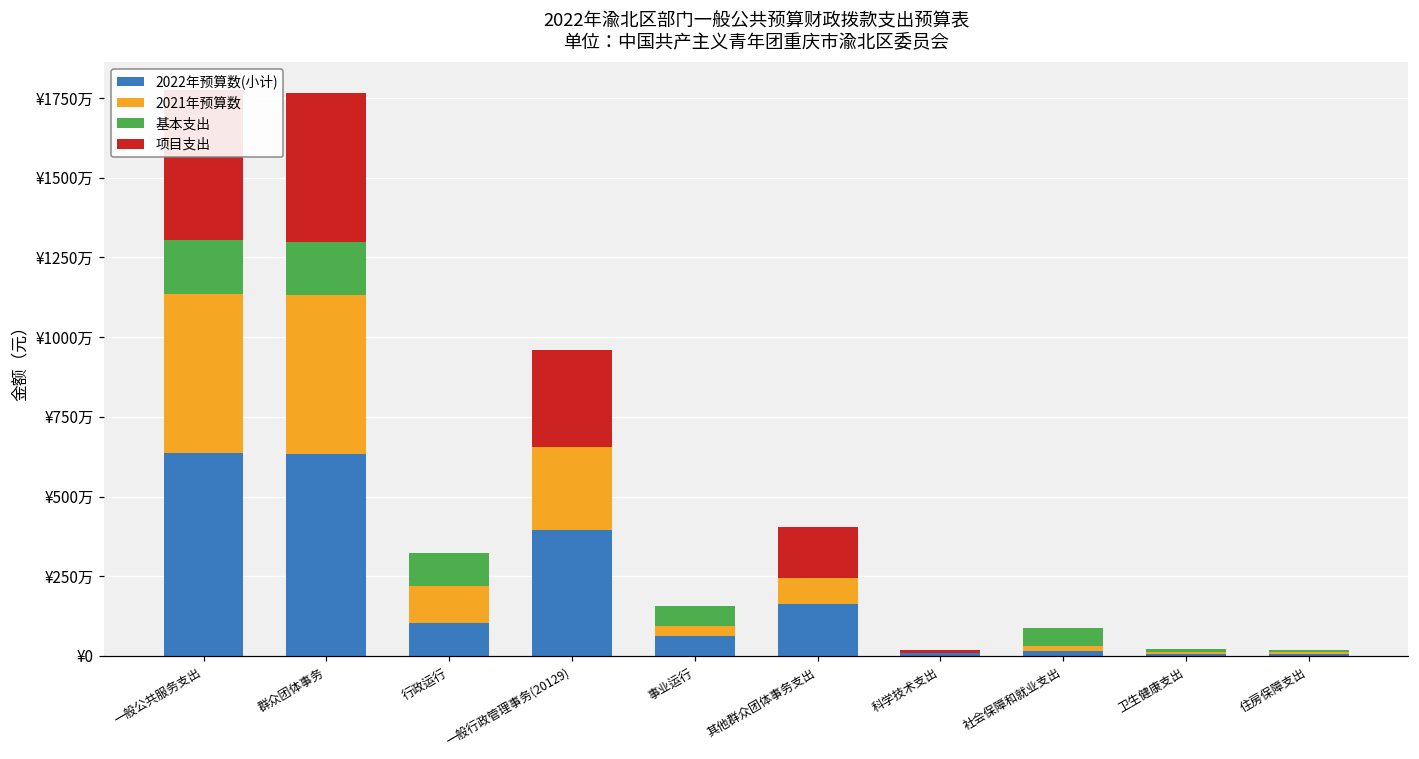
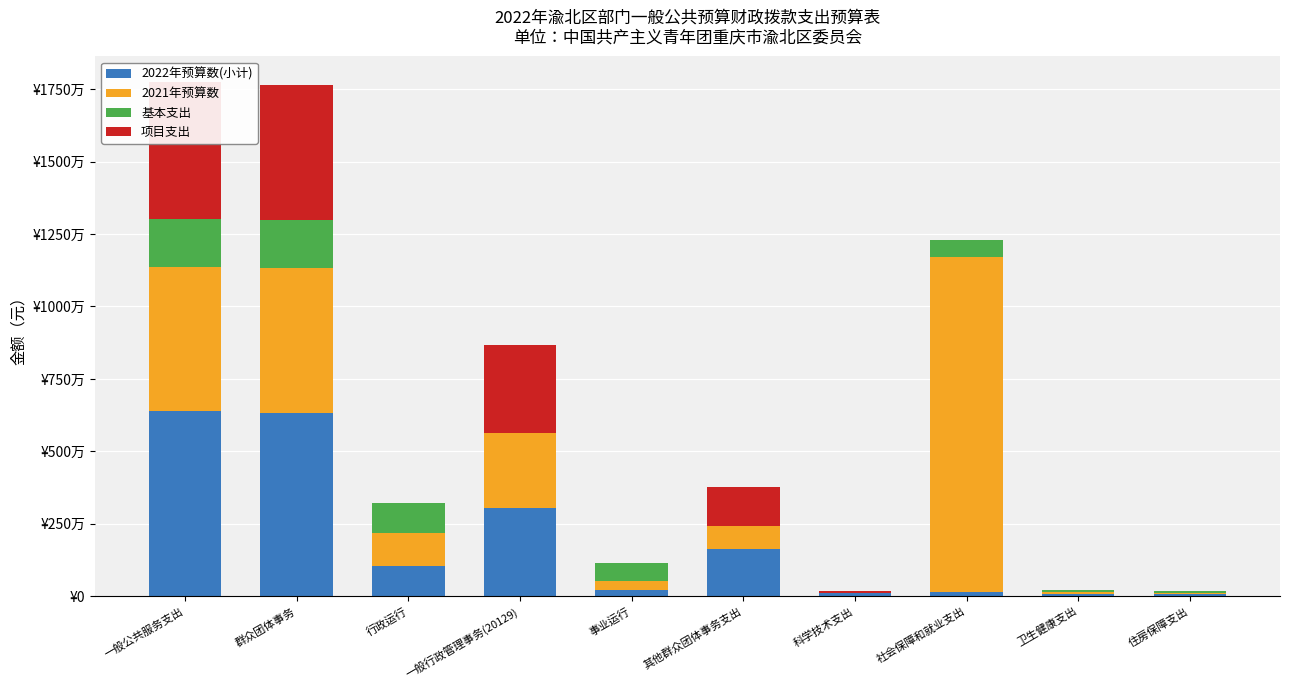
2022年预算数(小计), 一般行政管理事务(20129): ¥400万 -> ¥300万
2022年预算数(小计), 事业运行: ¥60万 -> ¥20万
项目支出, 其他群众团体事务支出: ¥160万 -> ¥130万
2021年预算数, 社会保障和就业支出: ¥20万 -> ¥1160万
